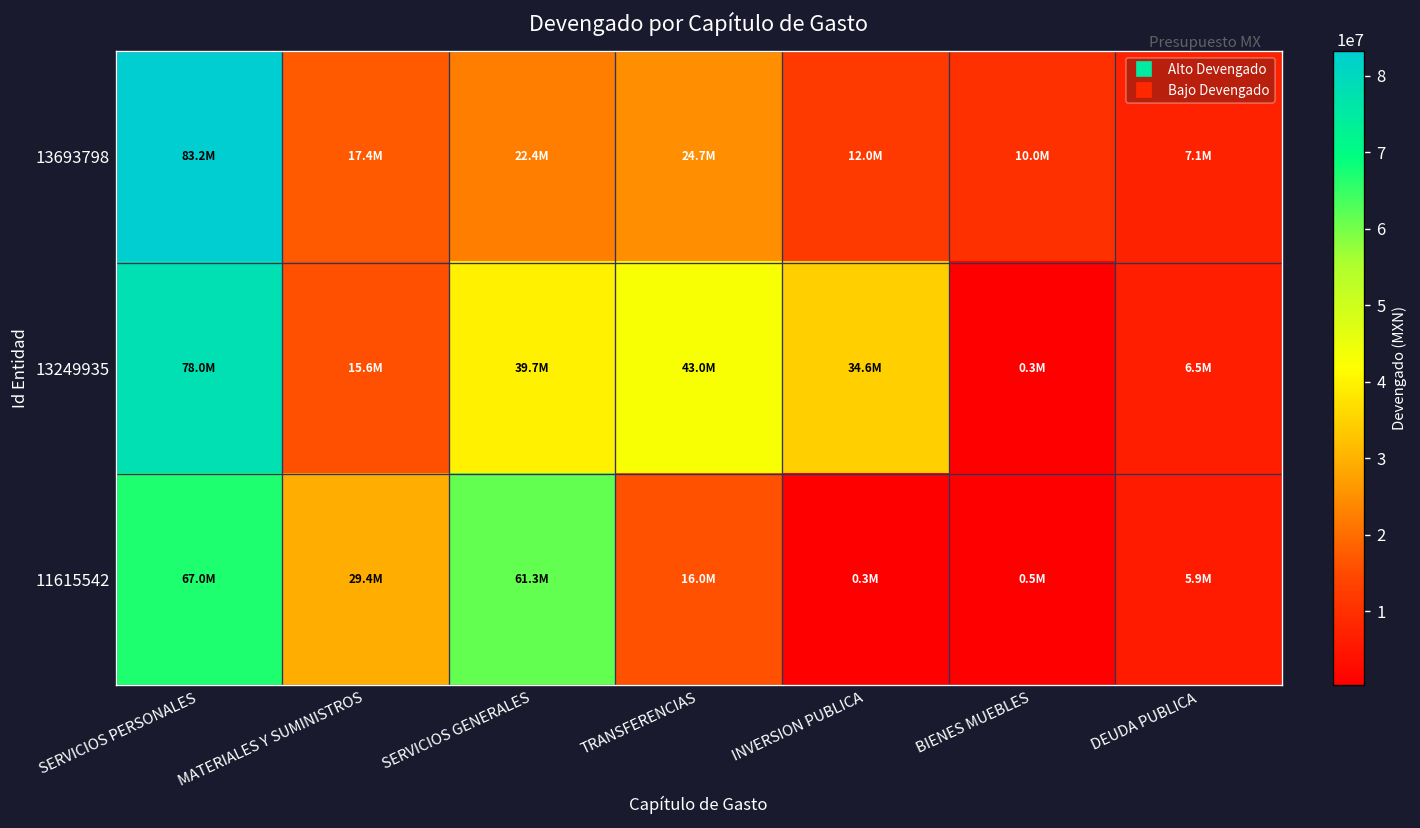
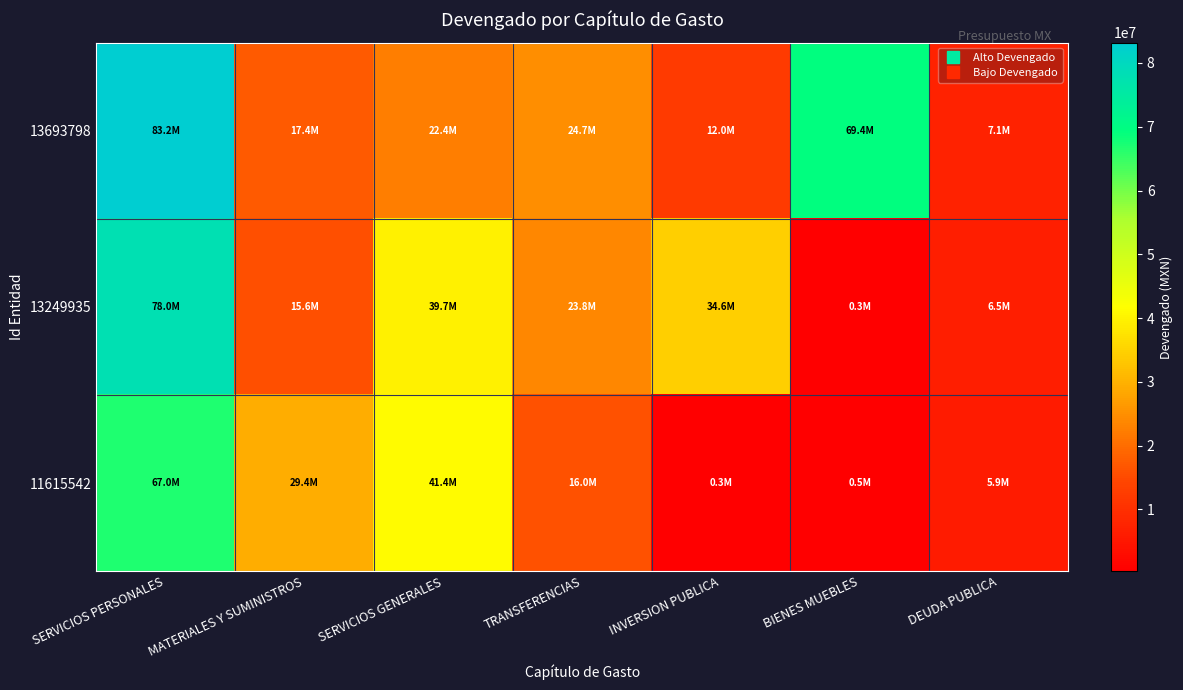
13693798, BIENES MUEBLES: 10.0M -> 69.4M
13249935, TRANSFERENCIAS: 43.0M -> 23.8M
11615542, SERVICIOS GENERALES: 61.3M -> 41.4M
